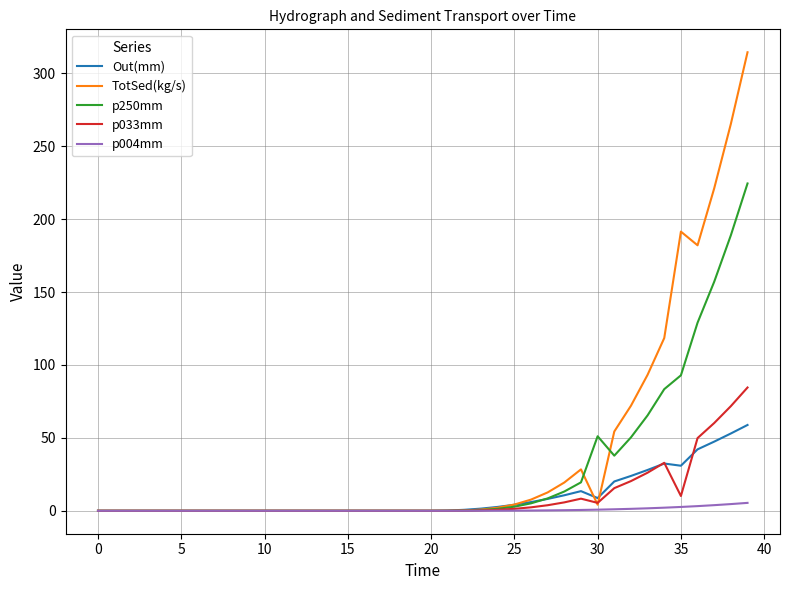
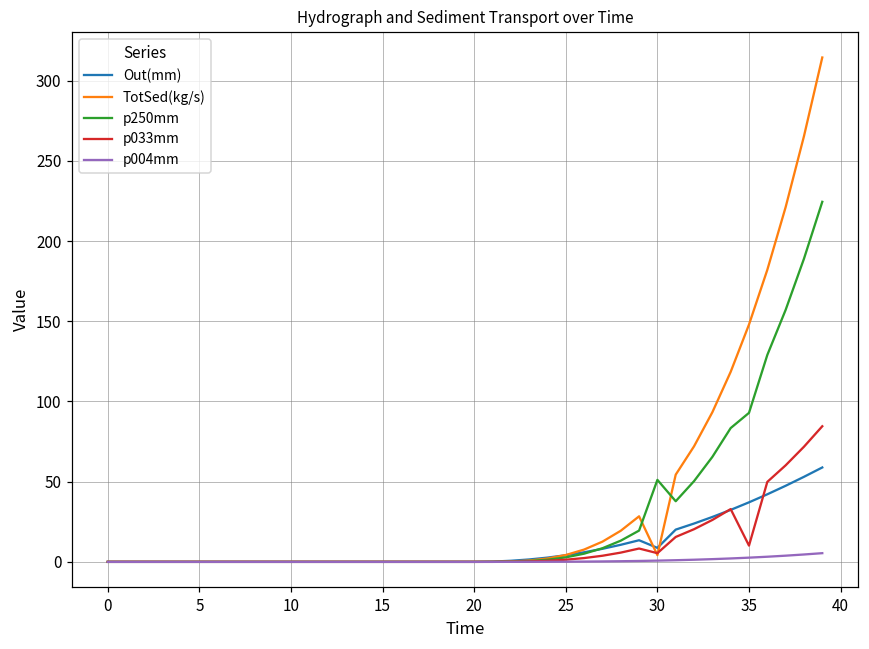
Out(mm), 35: 31 -> 37
TotSed(kg/s), 35: 191 -> 148
